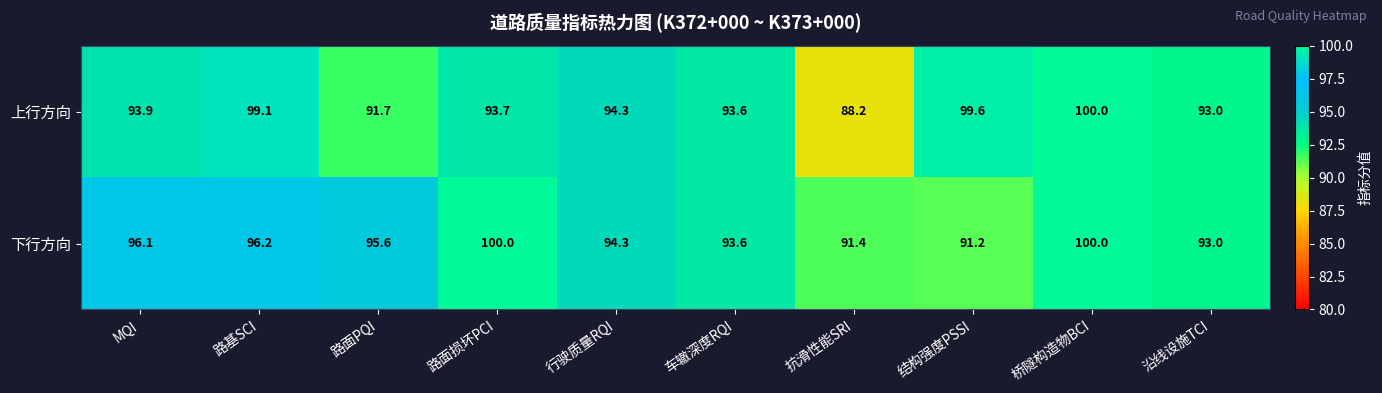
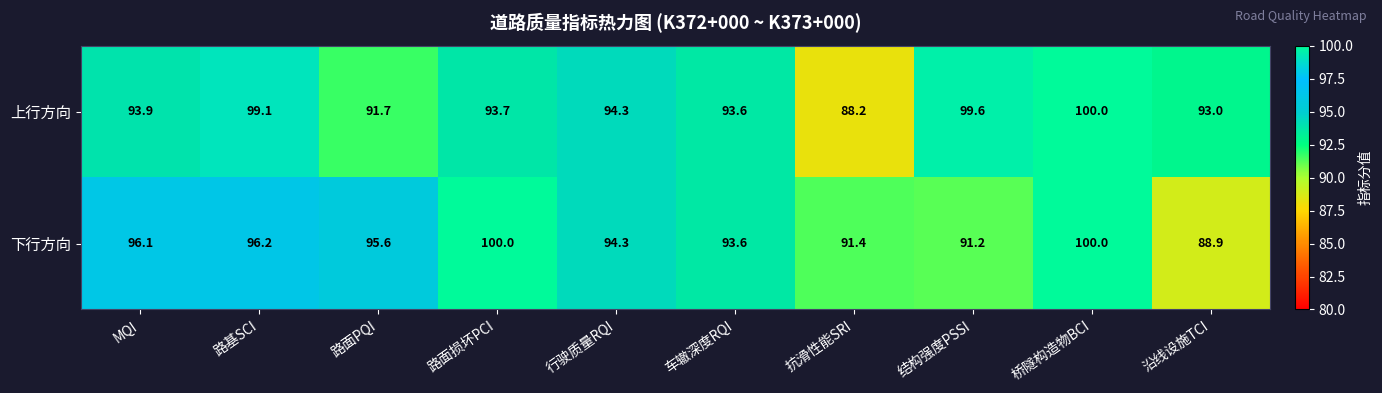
下行方向, 沿线设施TCI: 93.0 -> 88.9
